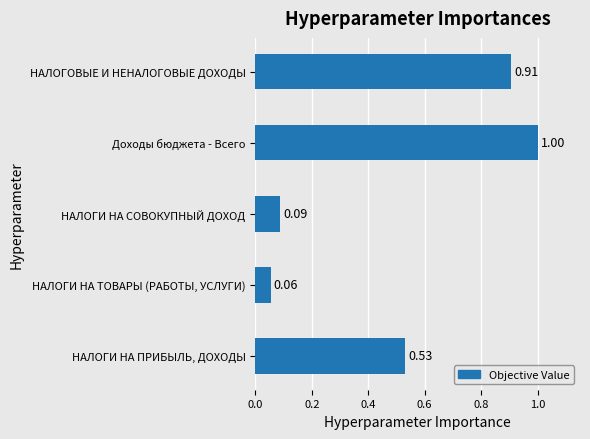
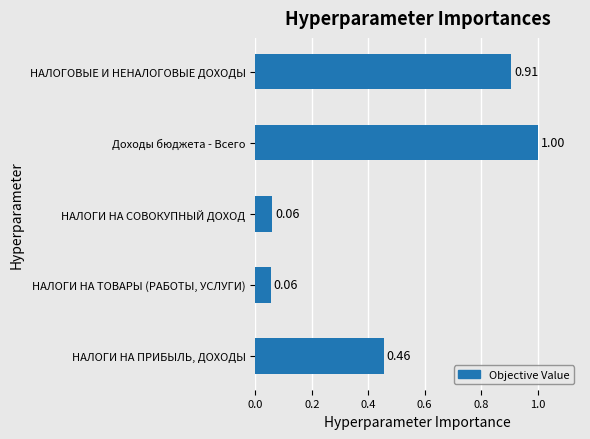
НАЛОГИ НА СОВОКУПНЫЙ ДОХОД: 0.09 -> 0.06
НАЛОГИ НА ПРИБЫЛЬ, ДОХОДЫ: 0.53 -> 0.46
